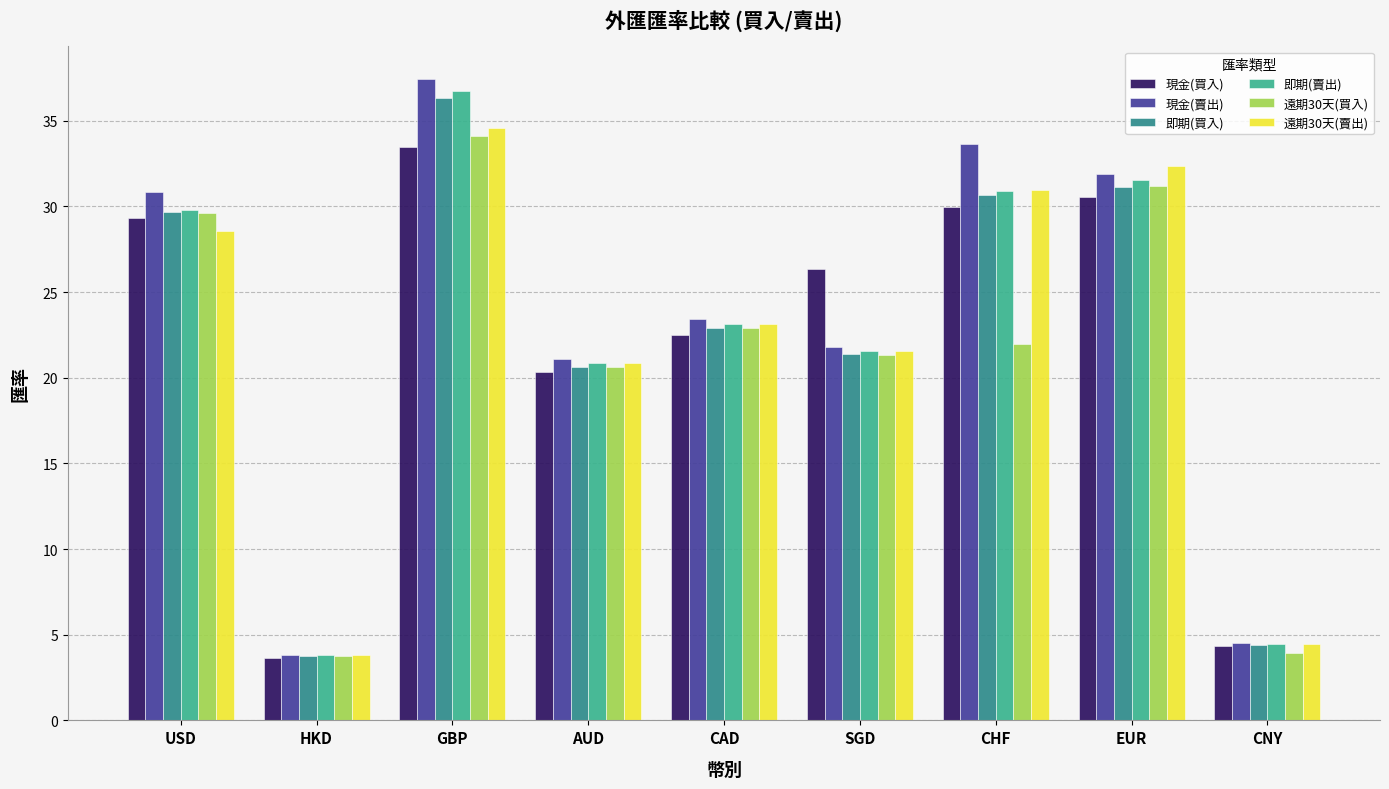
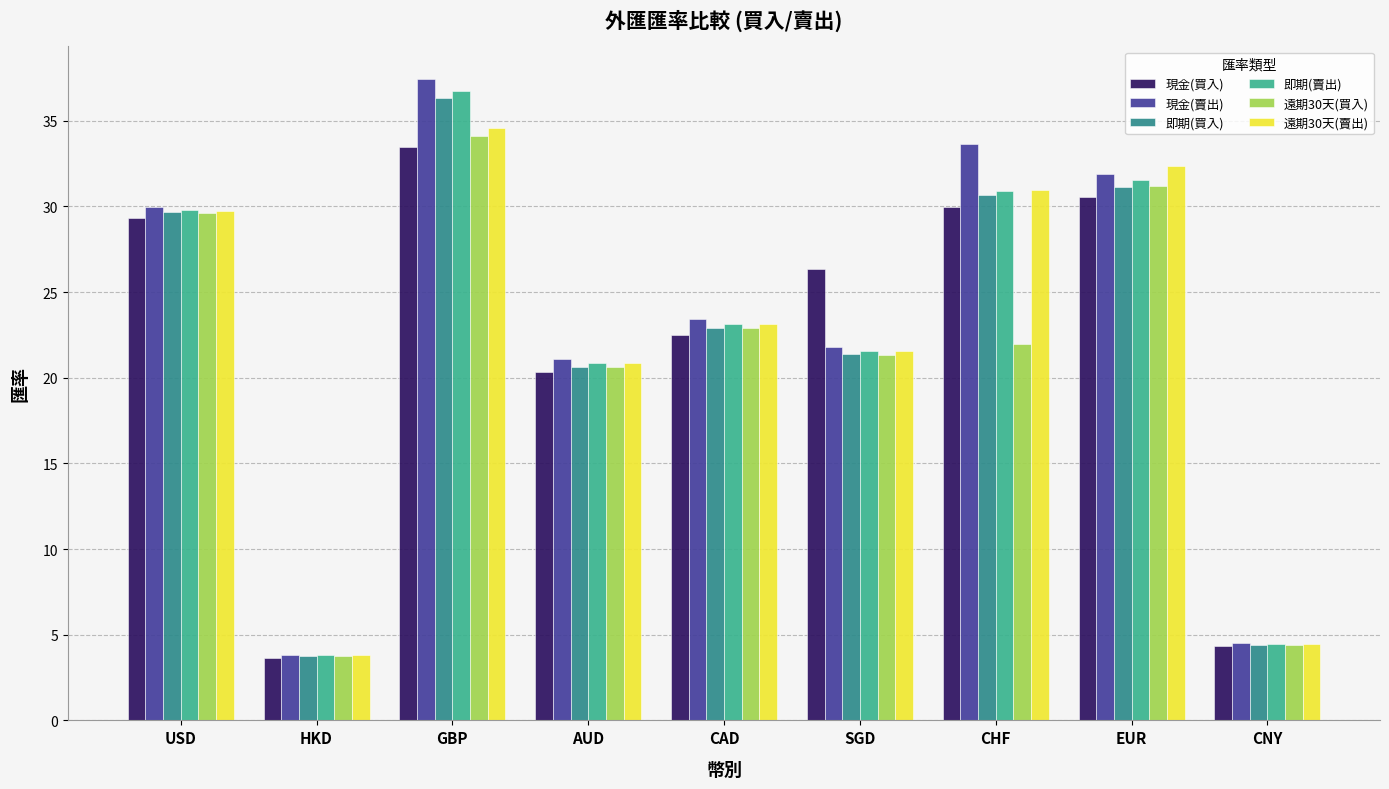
現金(賣出), USD: 30.8 -> 30.0
遠期30天(賣出), USD: 28.6 -> 29.7
遠期30天(買入), CNY: 3.9 -> 4.4
